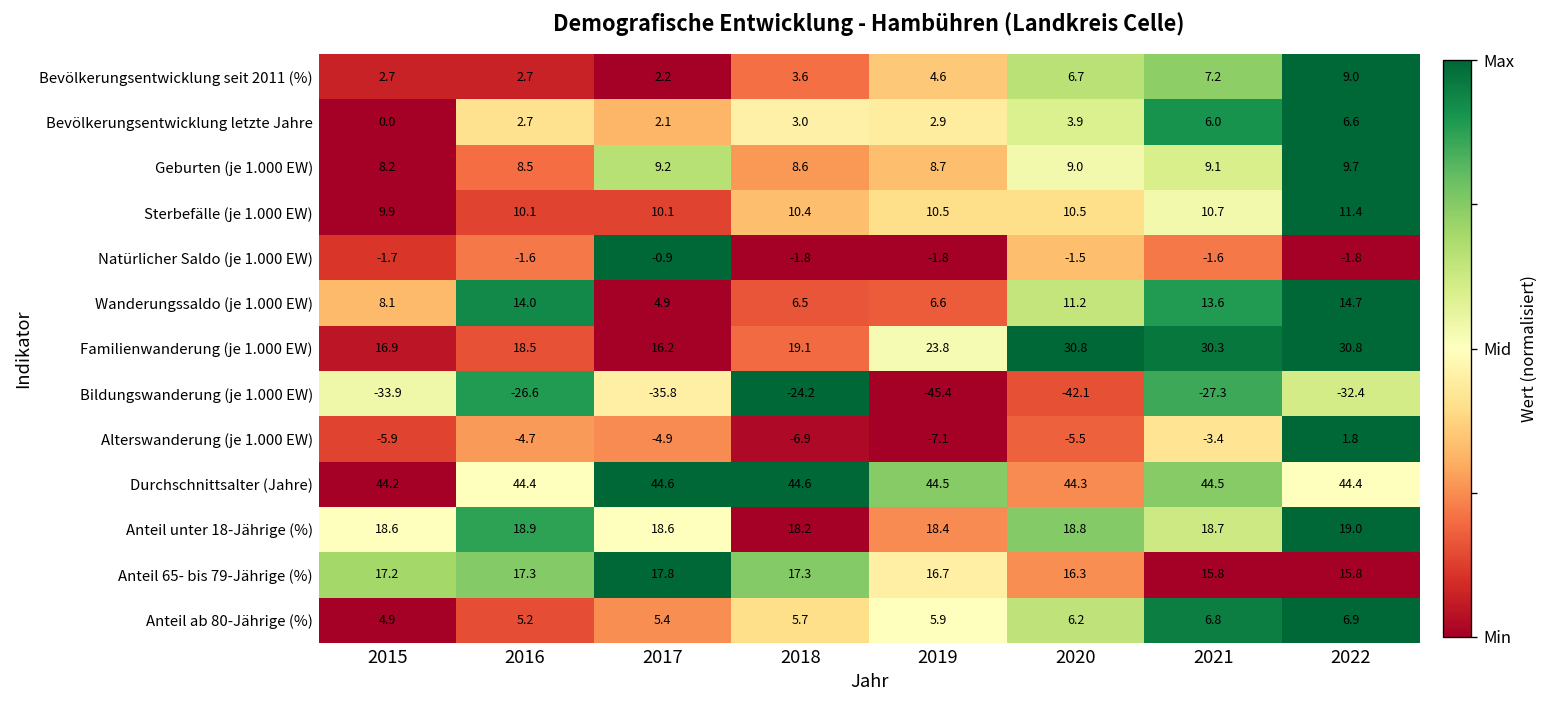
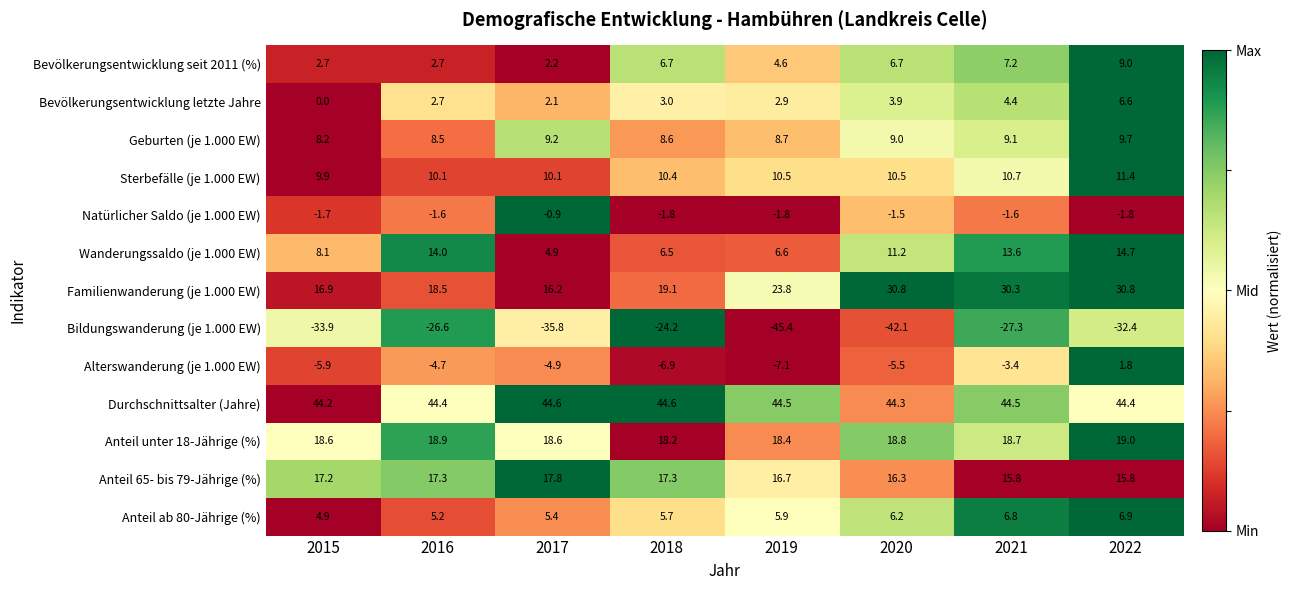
Bevölkerungsentwicklung seit 2011 (%), 2018: 3.6 -> 6.7
Bevölkerungsentwicklung letzte Jahre, 2021: 6.0 -> 4.4
